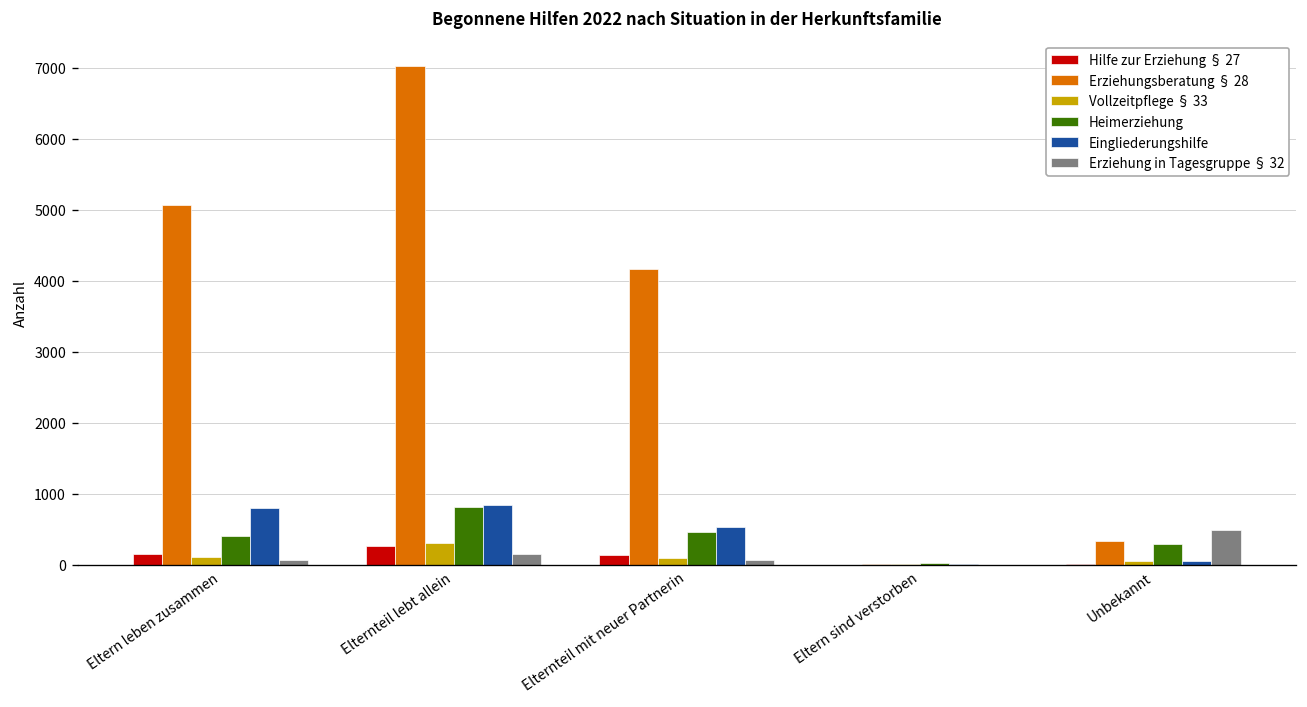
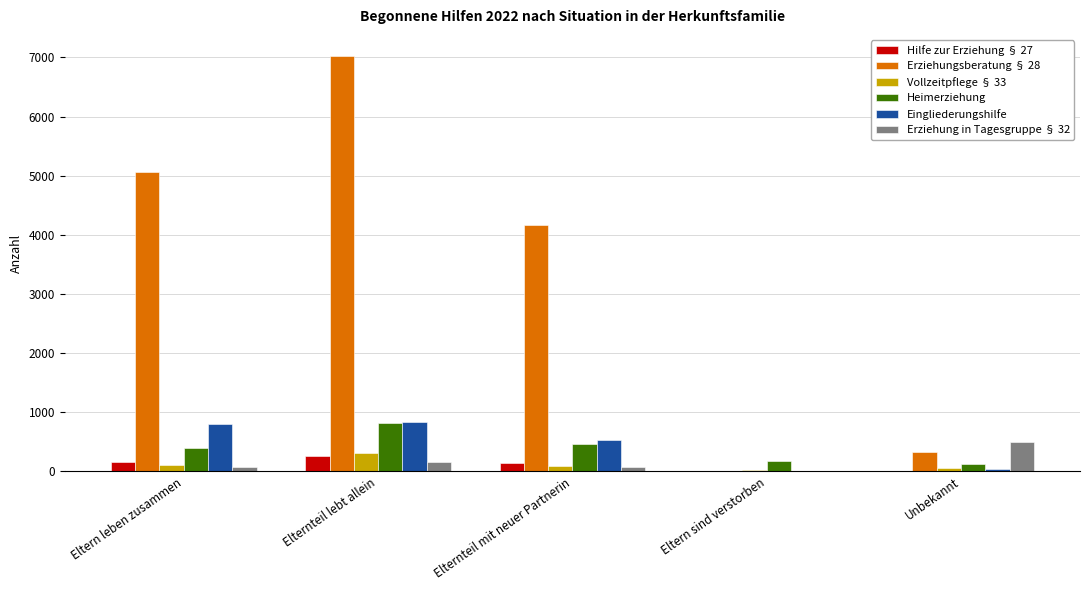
Heimerziehung, Eltern sind verstorben: 0 -> 200
Heimerziehung, Unbekannt: 300 -> 100
